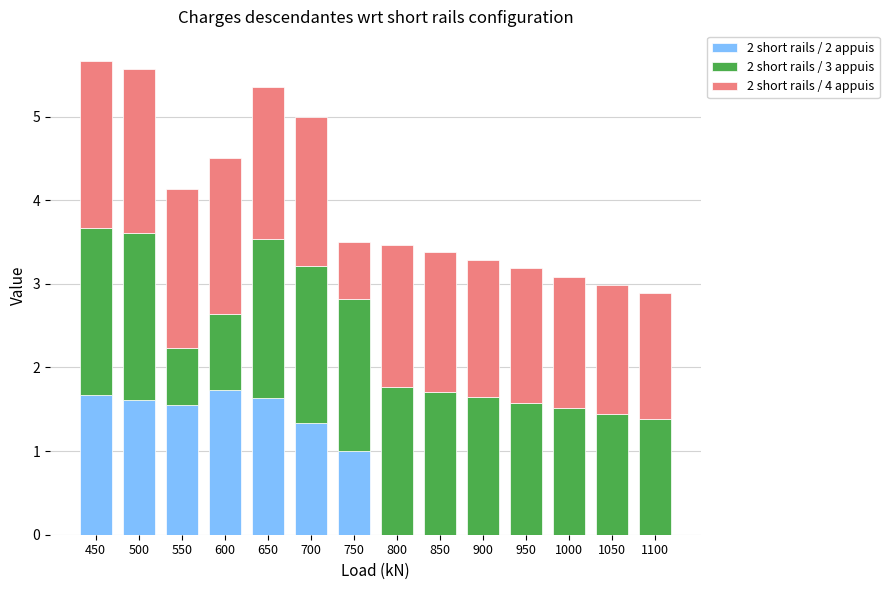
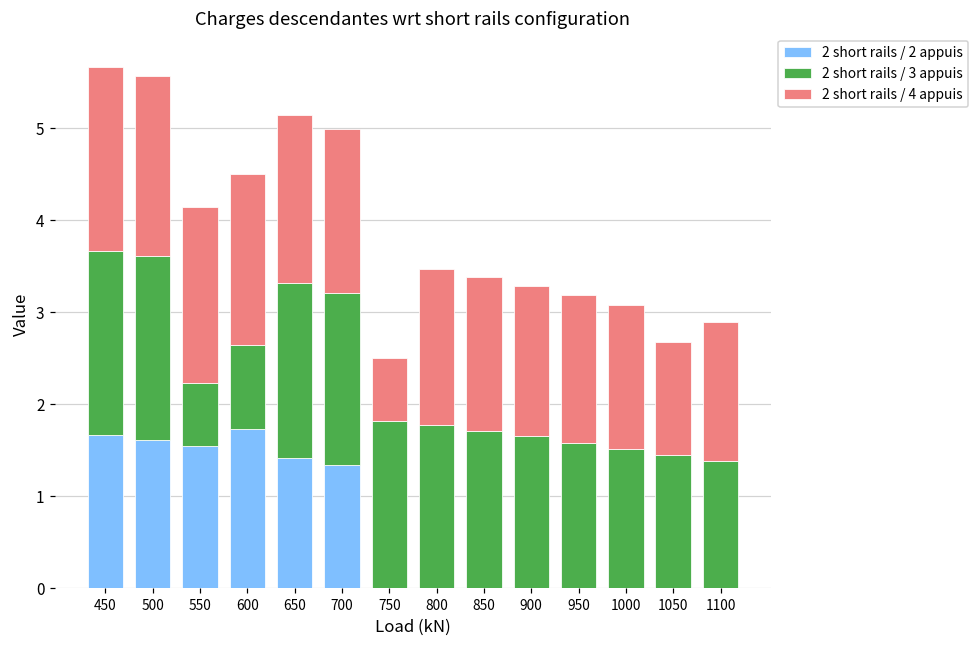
2 short rails / 2 appuis, 650: 1.6 -> 1.4
2 short rails / 2 appuis, 750: 1 -> 0
2 short rails / 4 appuis, 1050: 1.5 -> 1.2
